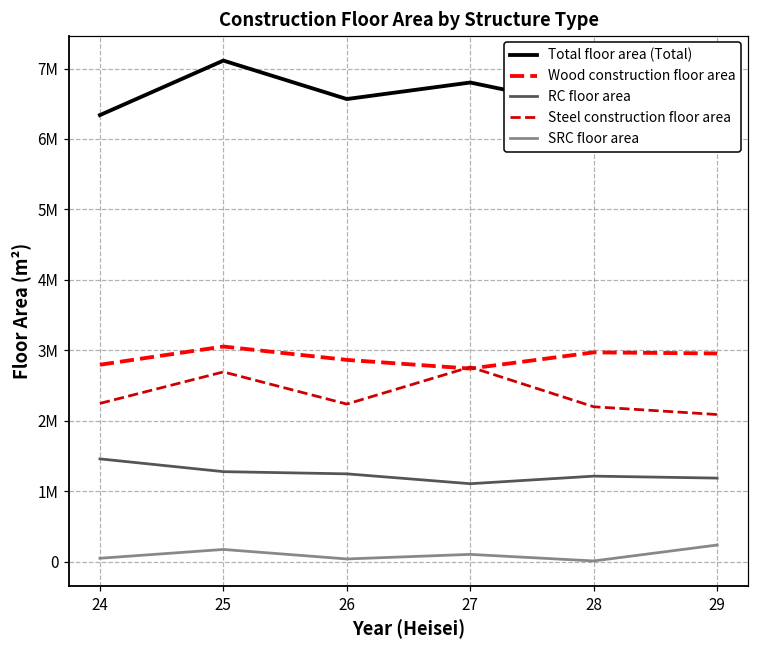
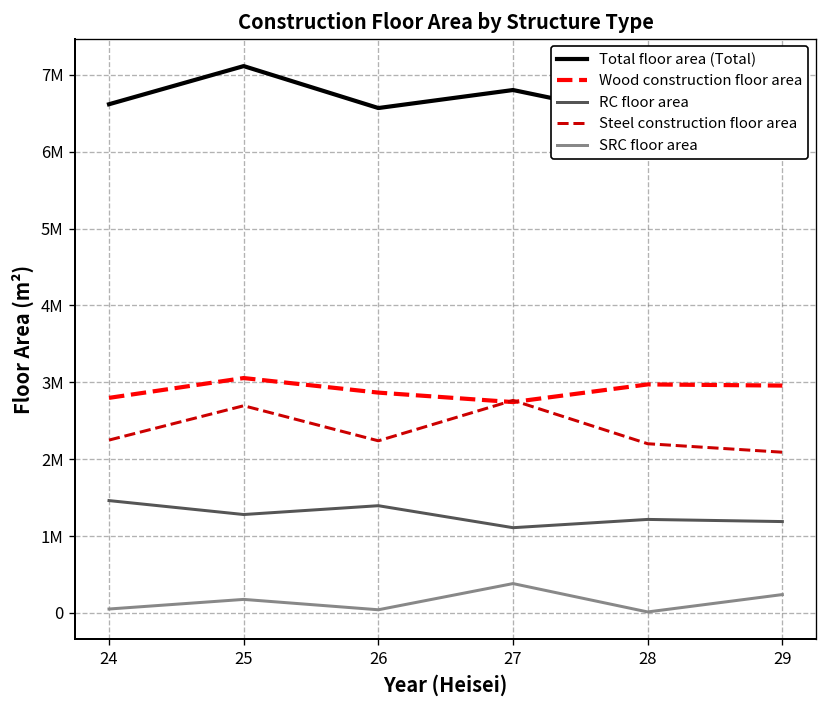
Total floor area (Total), 24: 6300000 -> 6600000
RC floor area, 26: 1200000 -> 1400000
SRC floor area, 27: 100000 -> 400000
